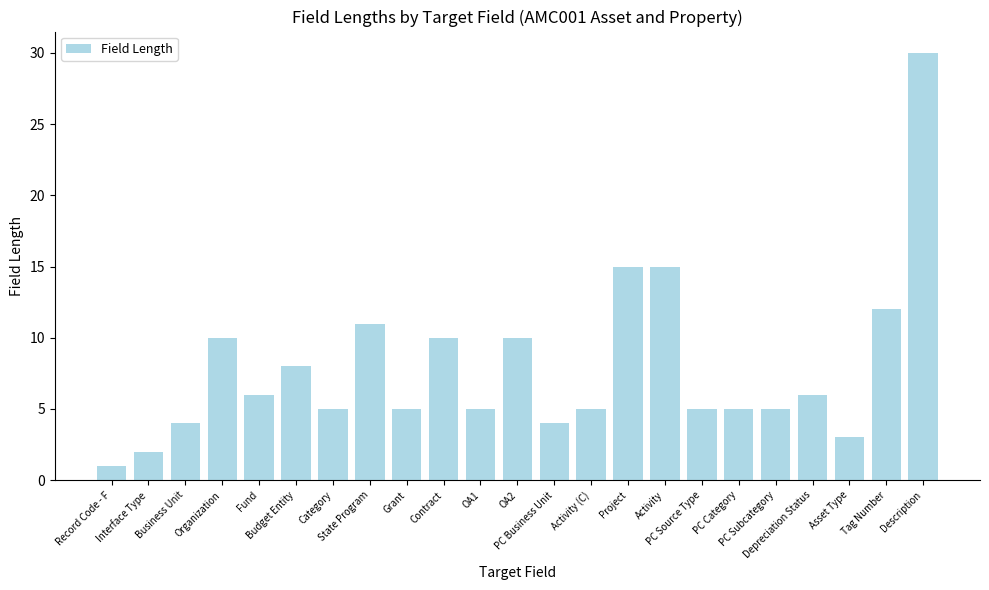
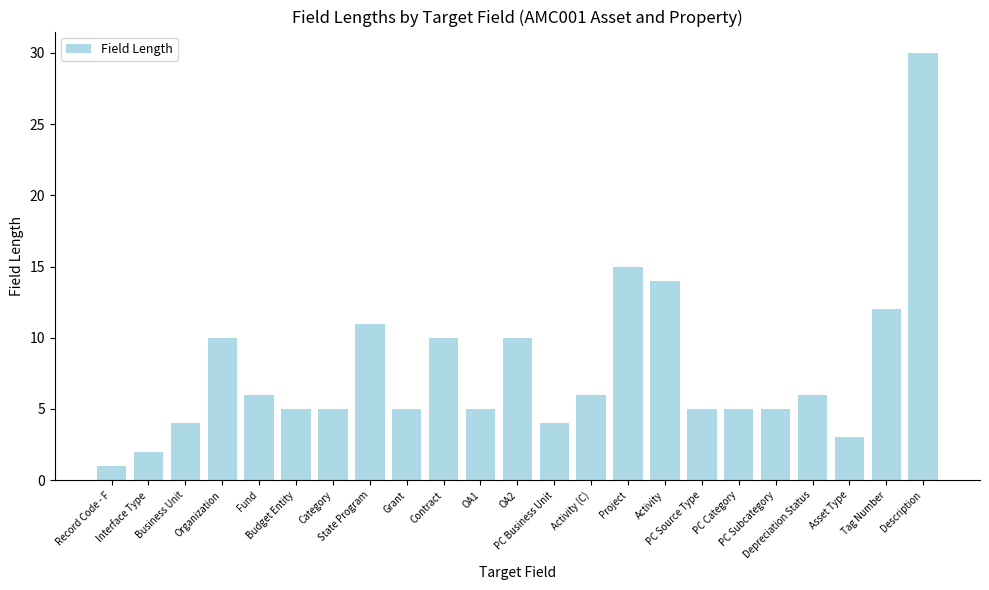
Budget Entity: 8 -> 5
Activity (C): 5 -> 6
Activity: 15 -> 14
